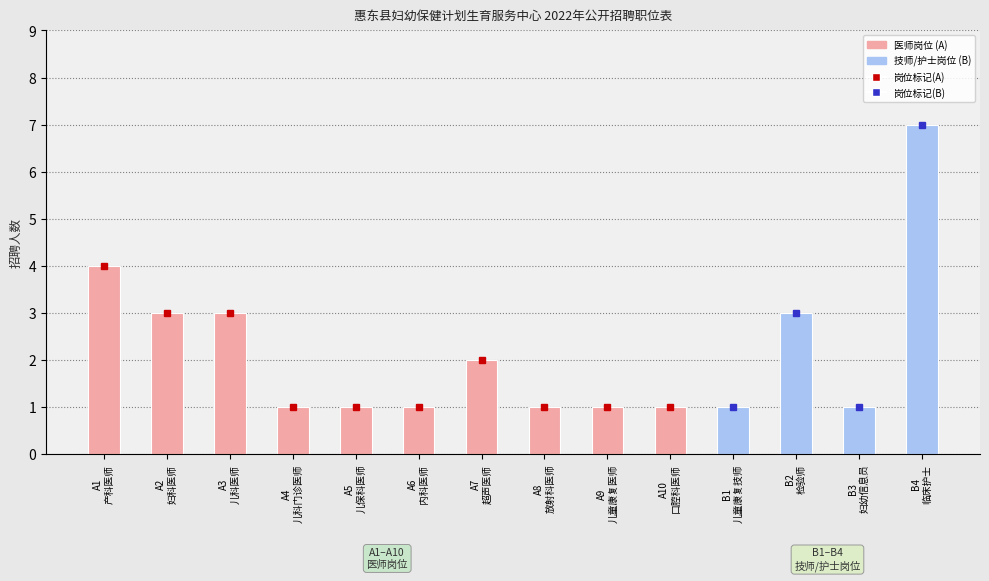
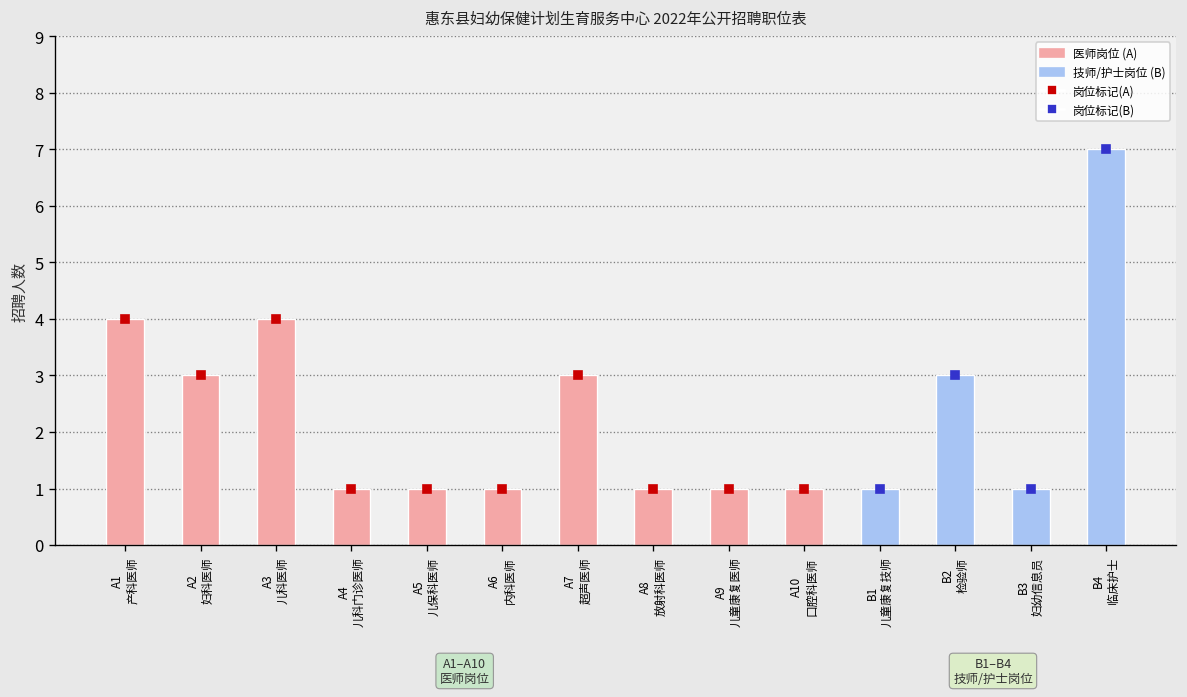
医师岗位 (A), A3 儿科医师: 3 -> 4
医师岗位 (A), A7 超声医师: 2 -> 3
